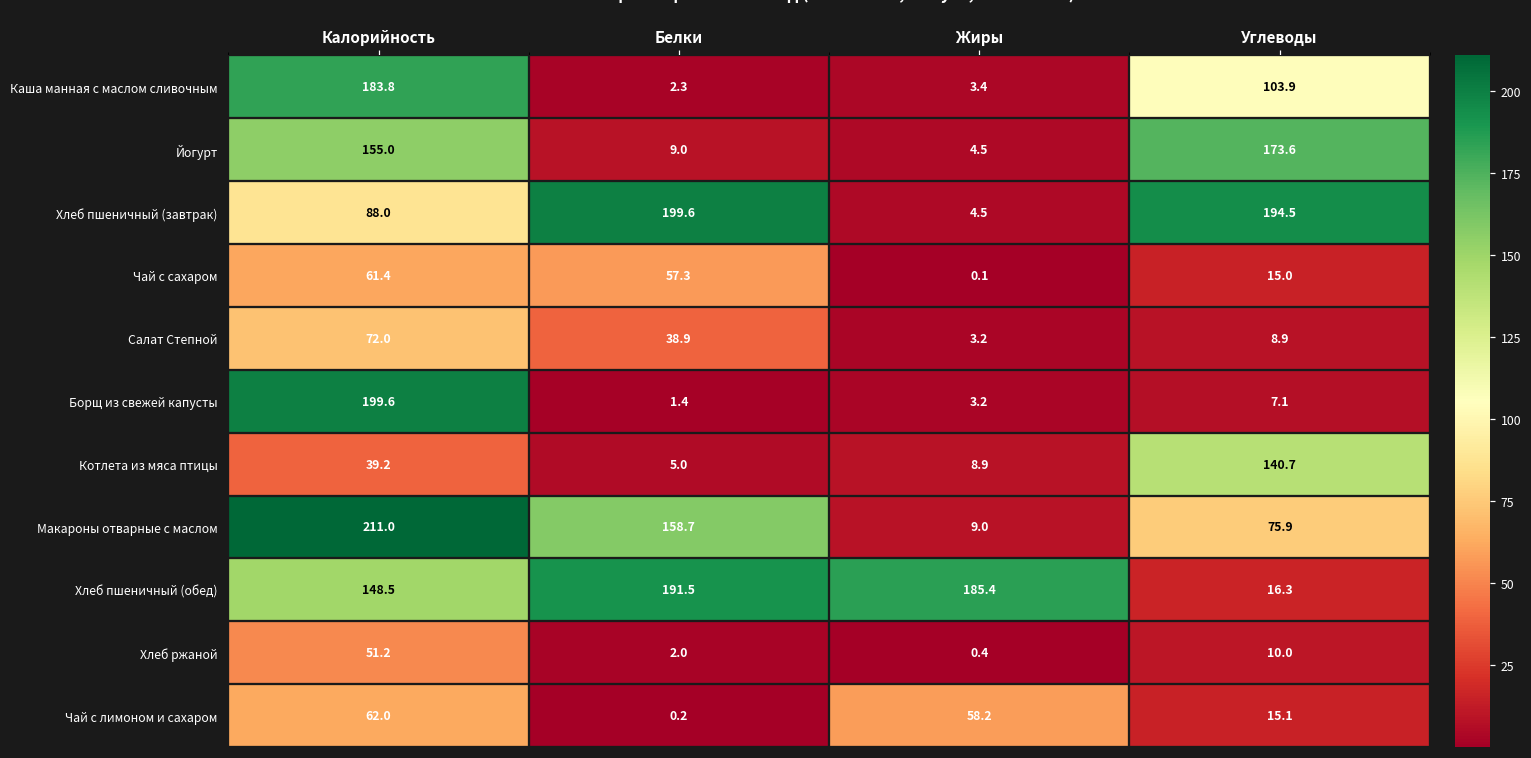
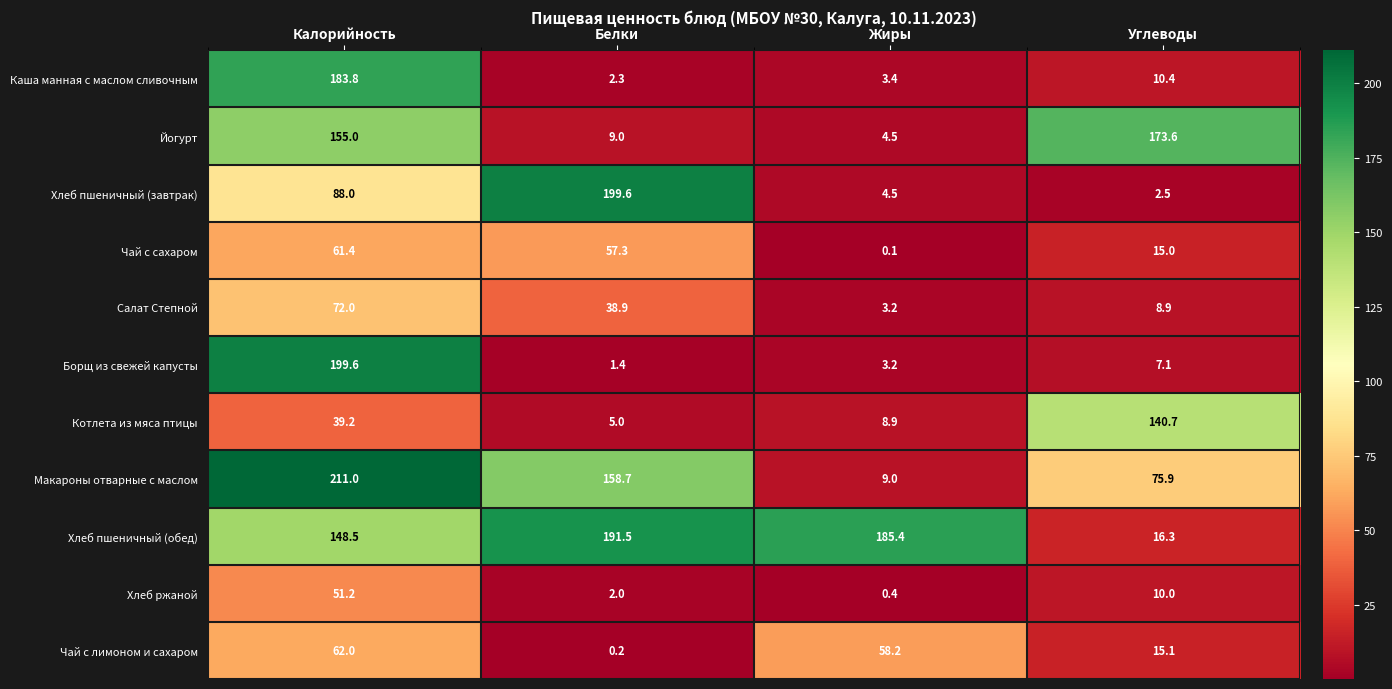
Каша манная с маслом сливочным, Углеводы: 103.9 -> 10.4
Хлеб пшеничный (завтрак), Углеводы: 194.5 -> 2.5
